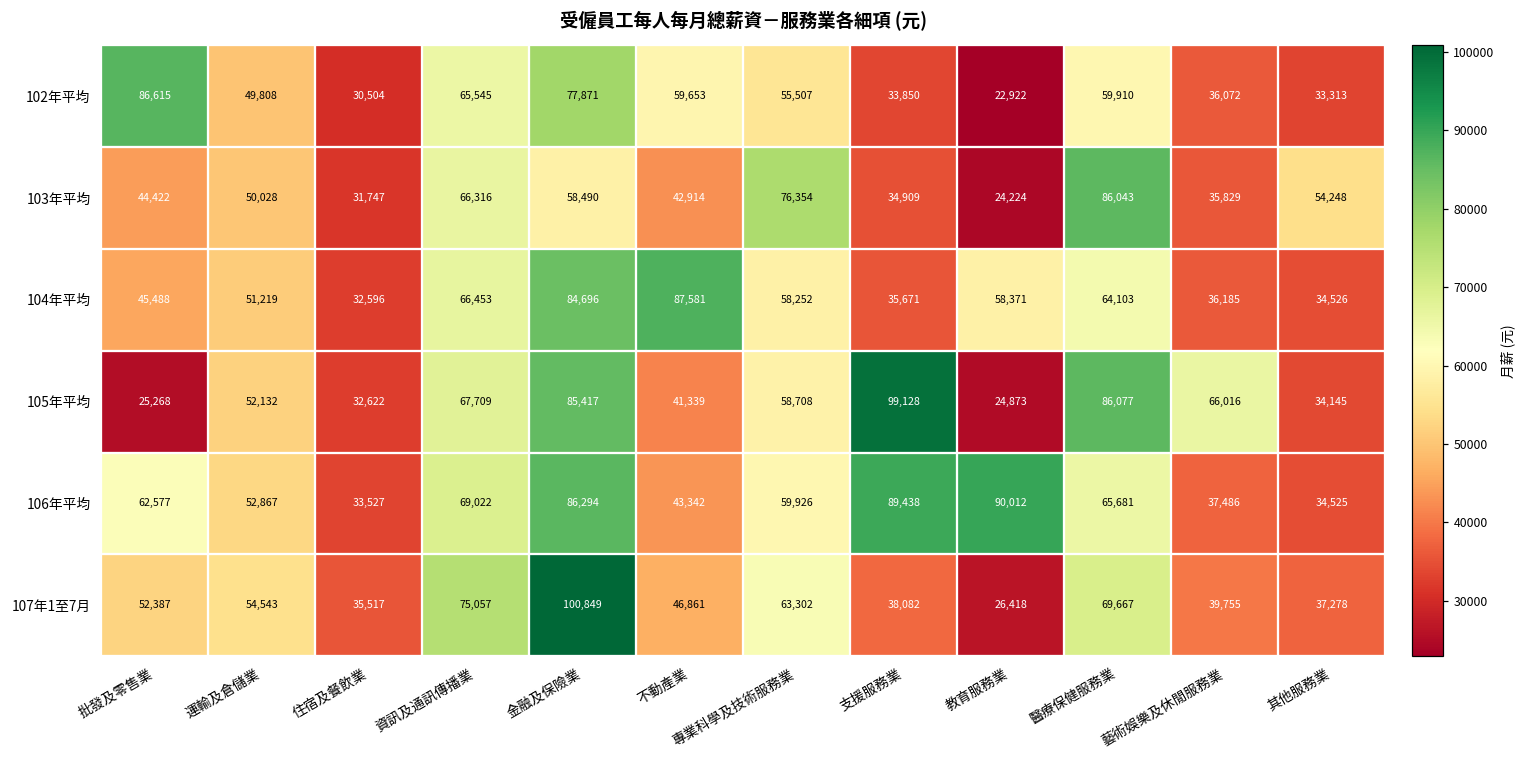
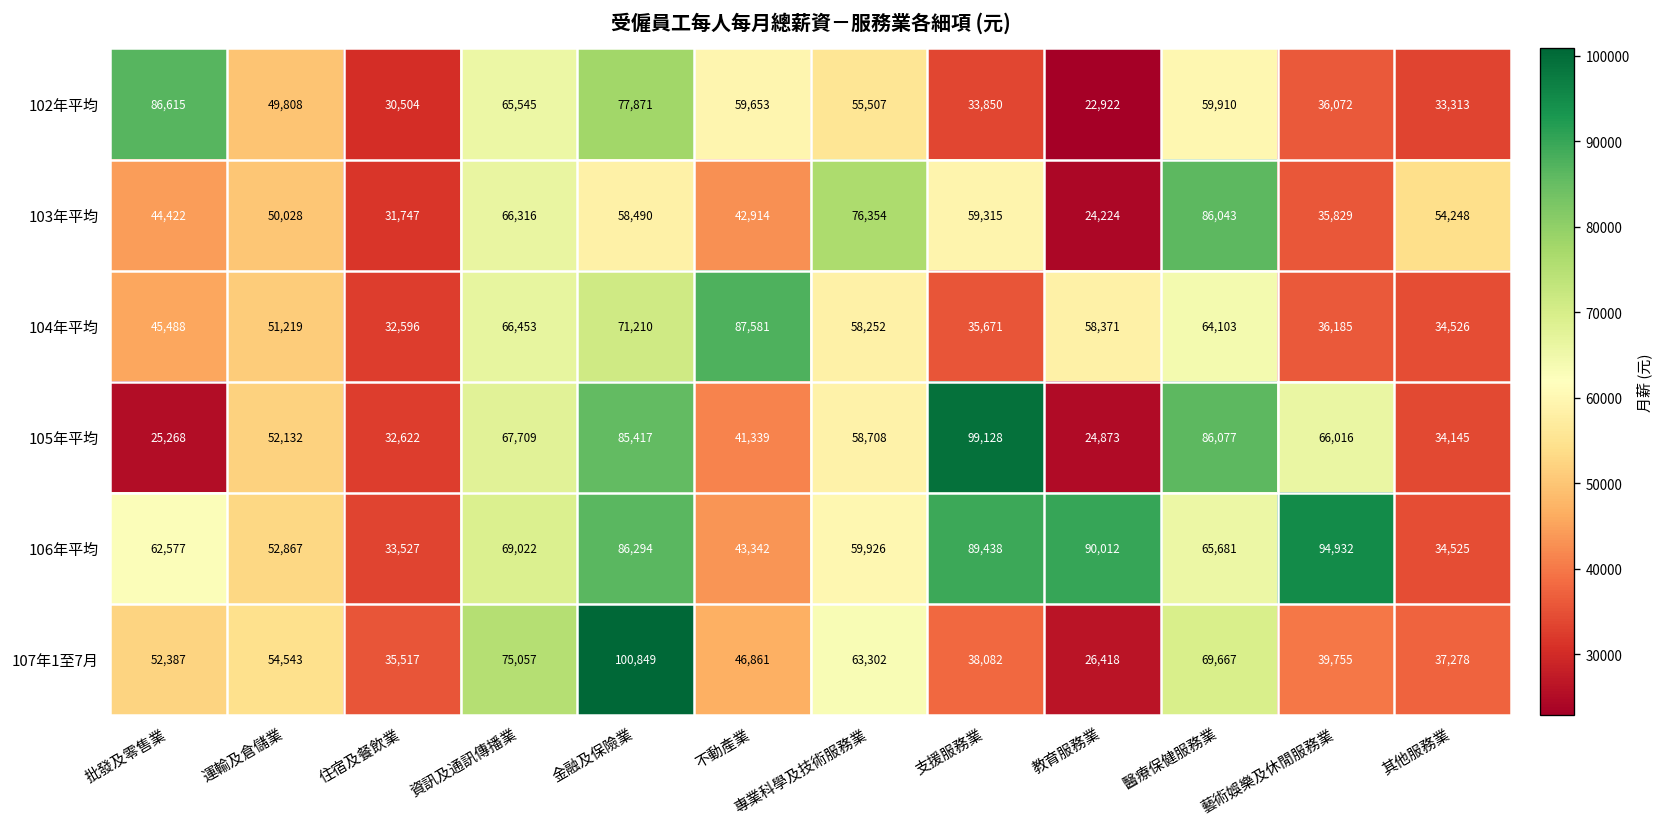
103年平均, 支援服務業: 34,909 -> 59,315
104年平均, 金融及保險業: 84,696 -> 71,210
106年平均, 藝術娛樂及休閒服務業: 37,486 -> 94,932
